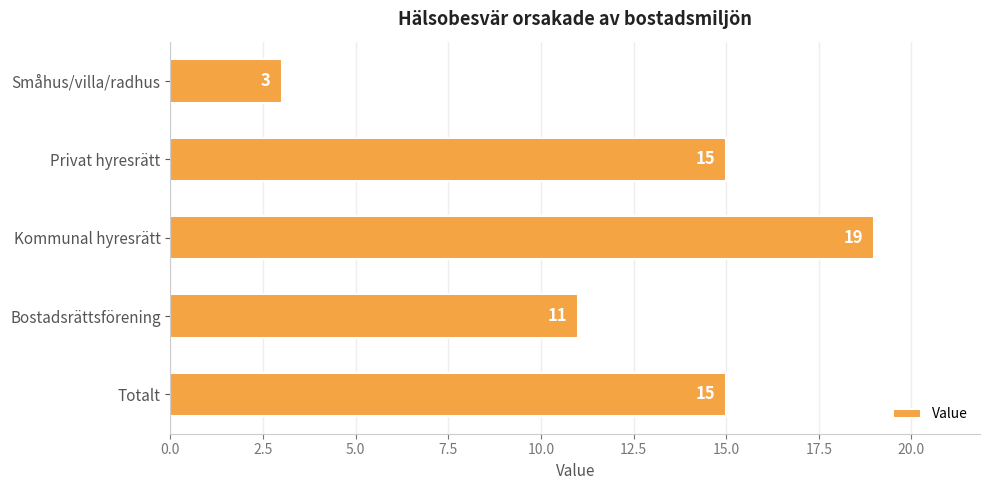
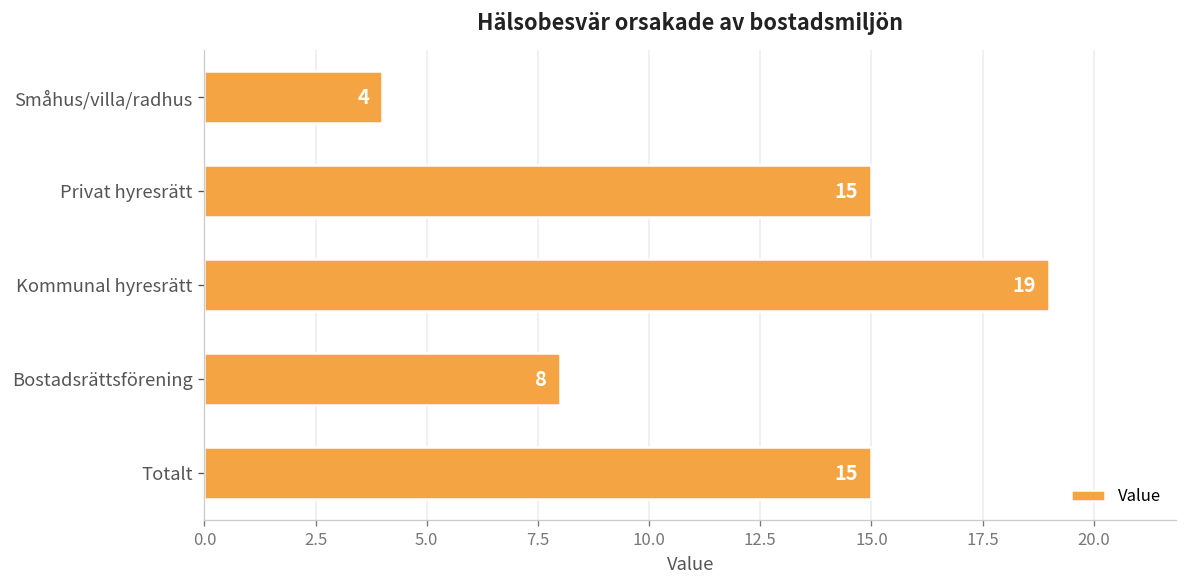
Småhus/villa/radhus: 3 -> 4
Bostadsrättsförening: 11 -> 8
